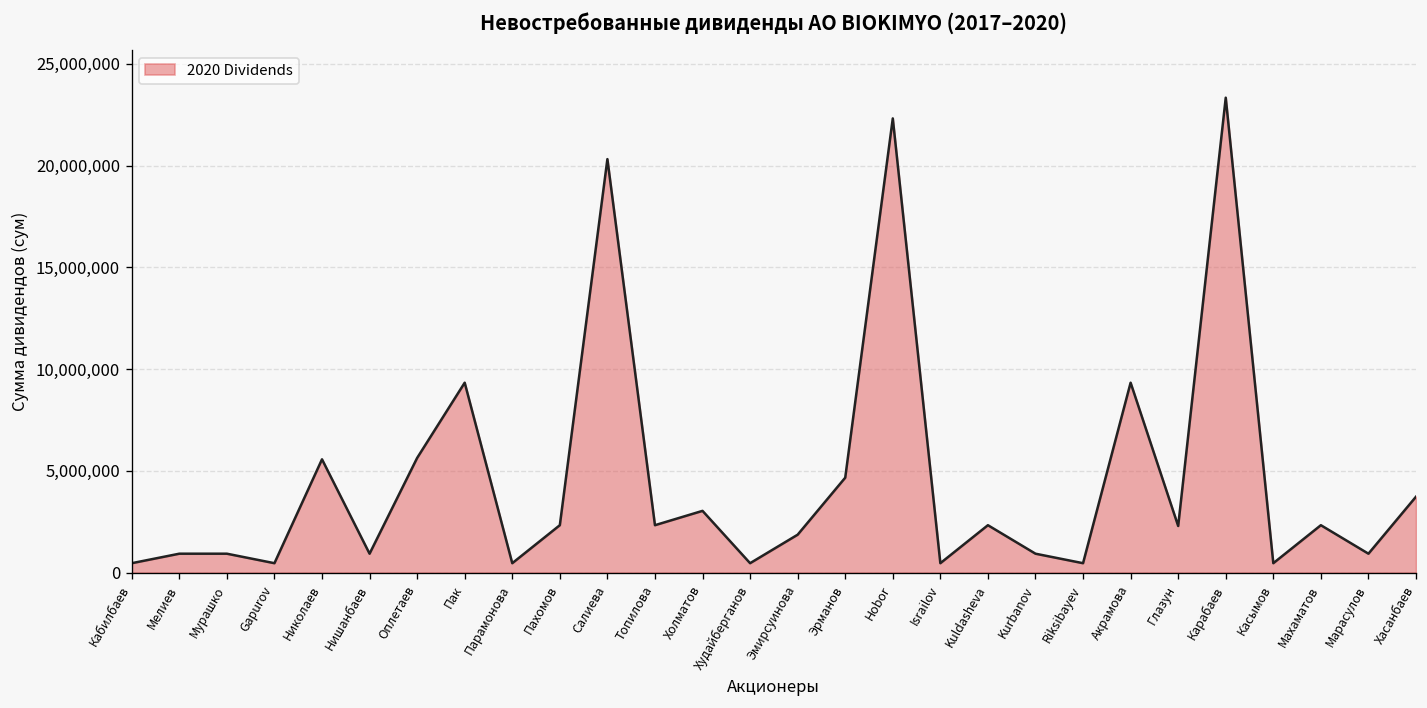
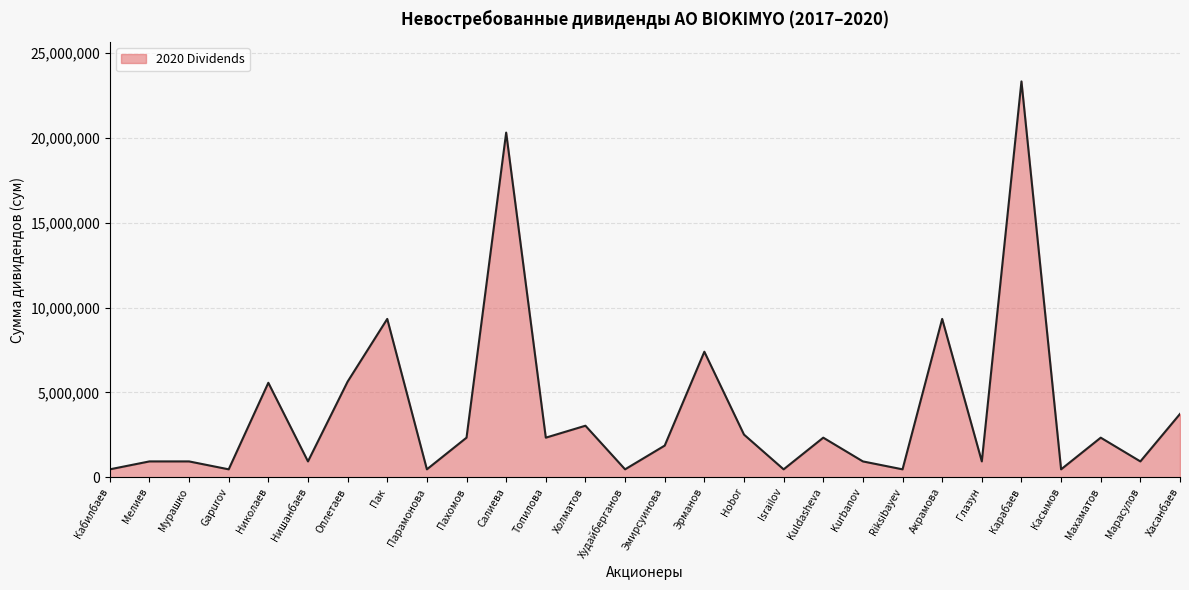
Эрманов: 4,700,000 -> 7,400,000
Hobor: 22,300,000 -> 2,500,000
Глазун: 2,300,000 -> 900,000
